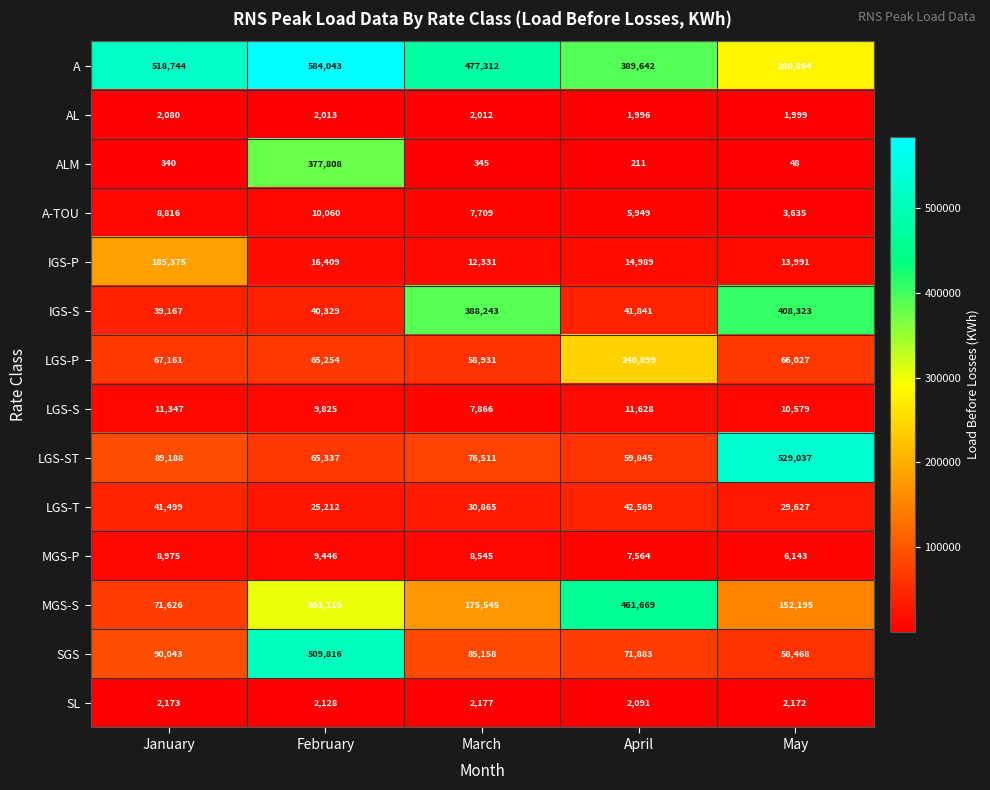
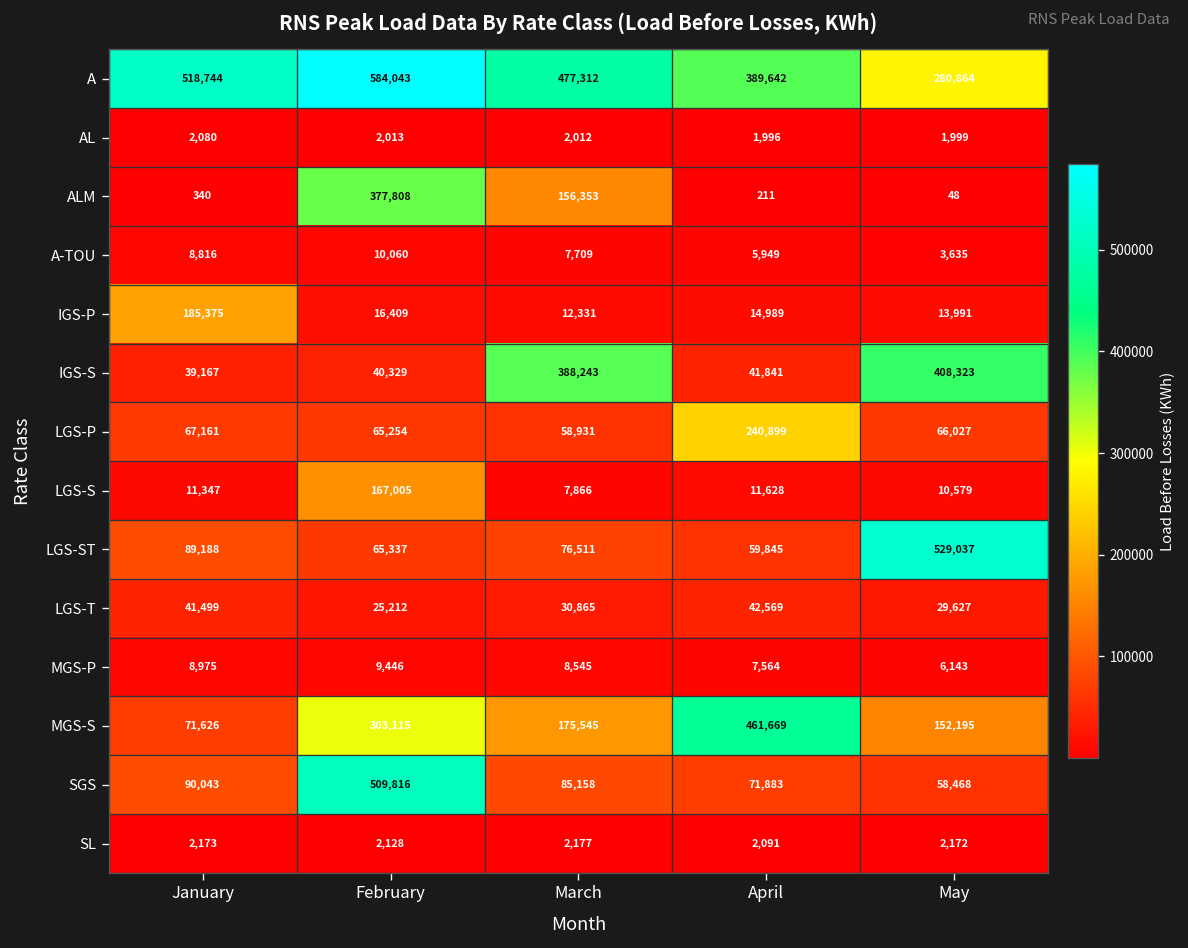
ALM, March: 345 -> 156,353
LGS-S, February: 9,825 -> 167,005
